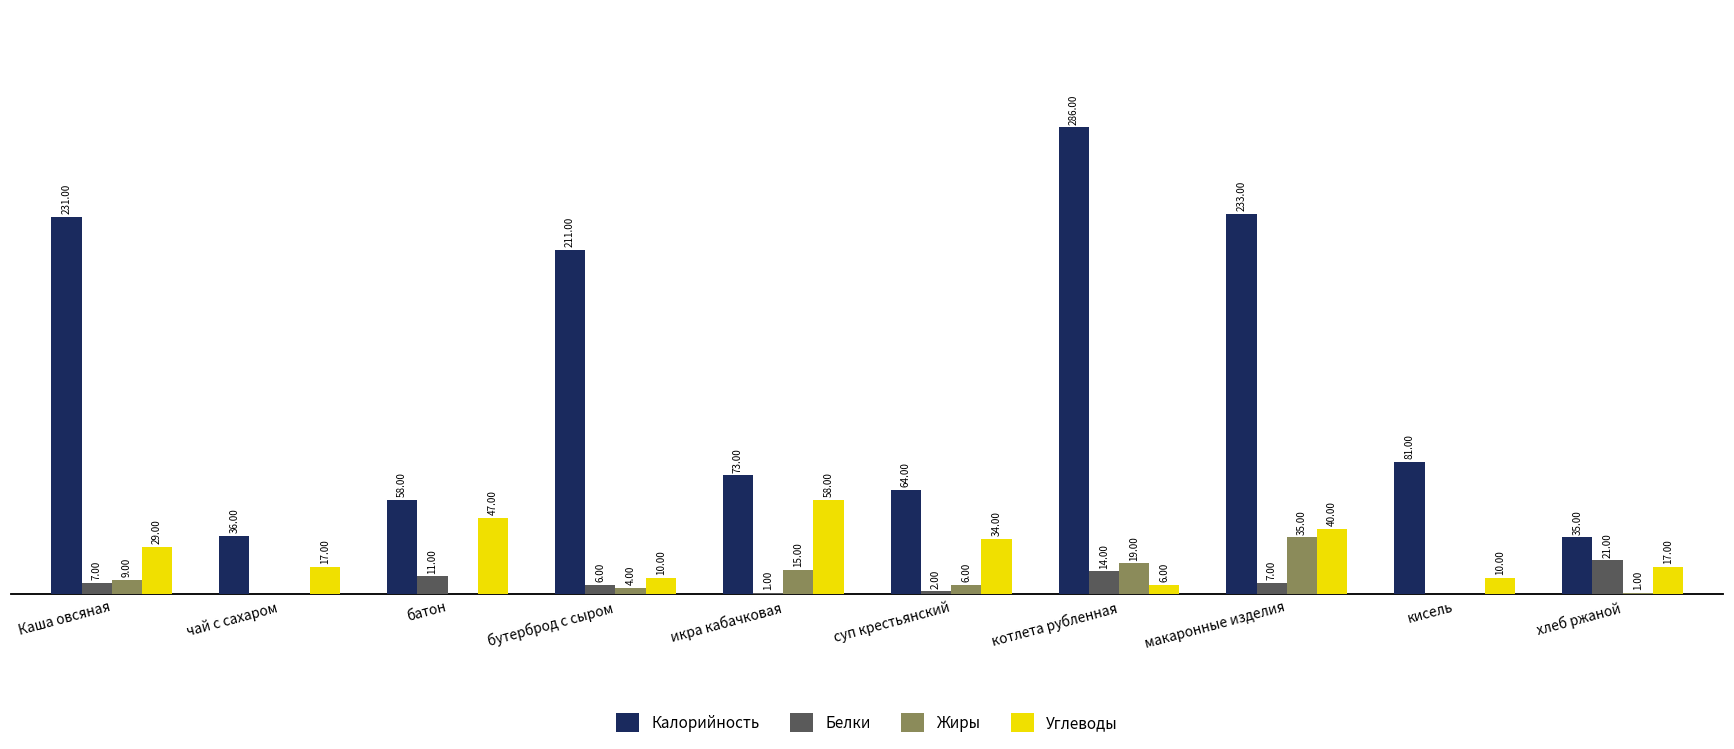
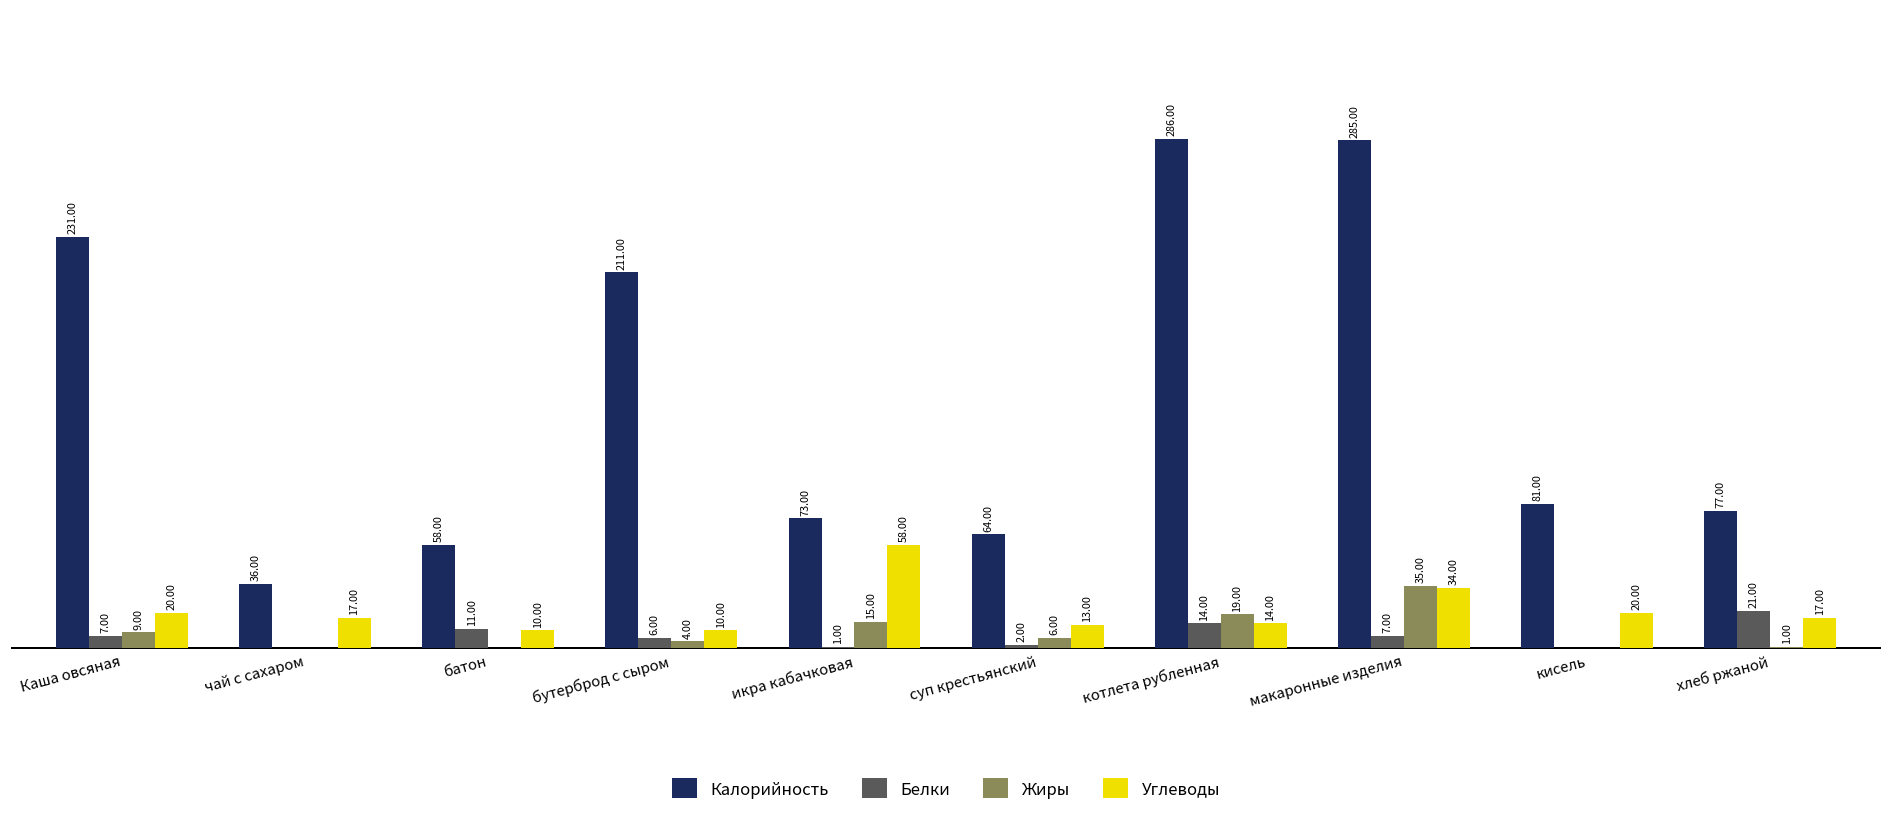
Углеводы, Каша овсяная: 29.00 -> 20.00
Углеводы, батон: 47.00 -> 10.00
Углеводы, суп крестьянский: 34.00 -> 13.00
Углеводы, котлета рубленная: 6.00 -> 14.00
Калорийность, макаронные изделия: 233.00 -> 285.00
Углеводы, макаронные изделия: 40.00 -> 34.00
Углеводы, кисель: 10.00 -> 20.00
Калорийность, хлеб ржаной: 35.00 -> 77.00
